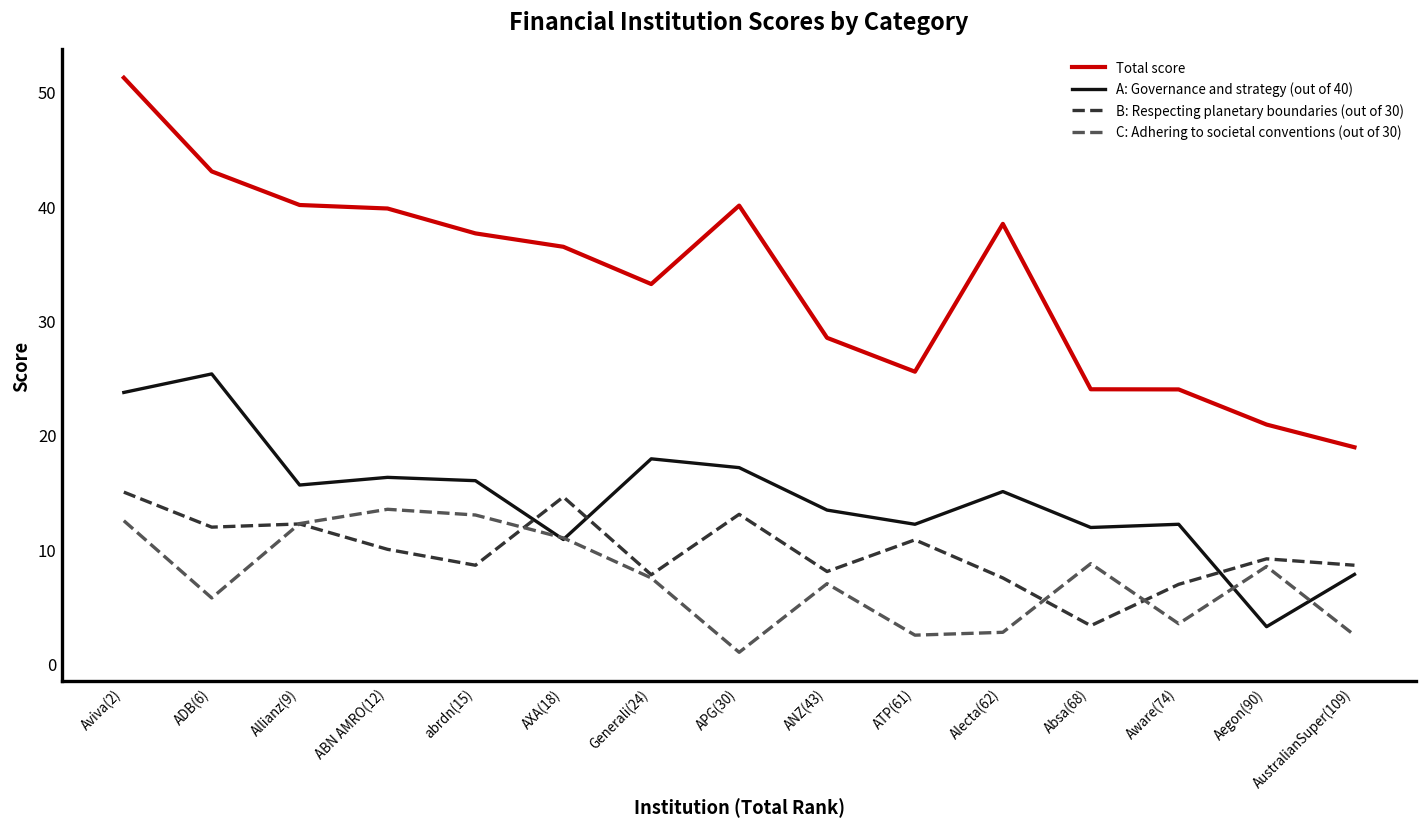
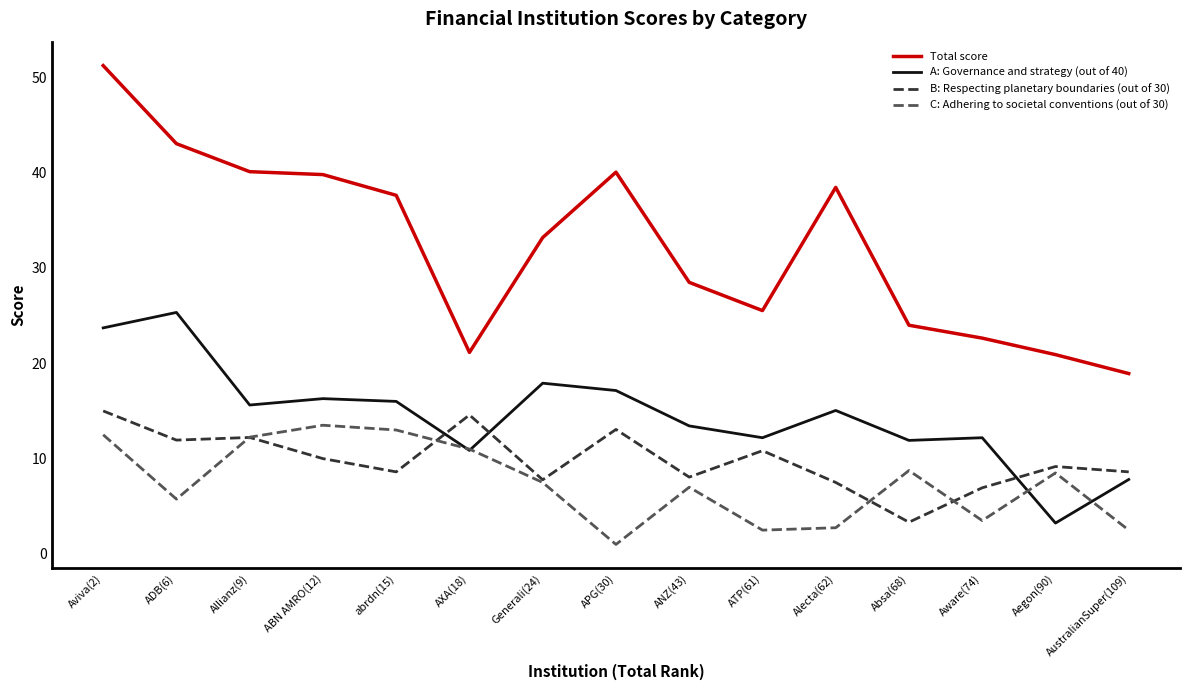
Total score, AXA(18): 36 -> 21
Total score, Aware(74): 24 -> 23
